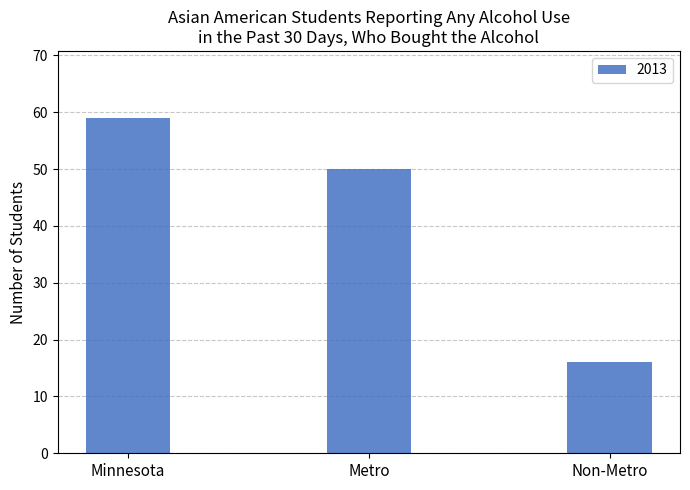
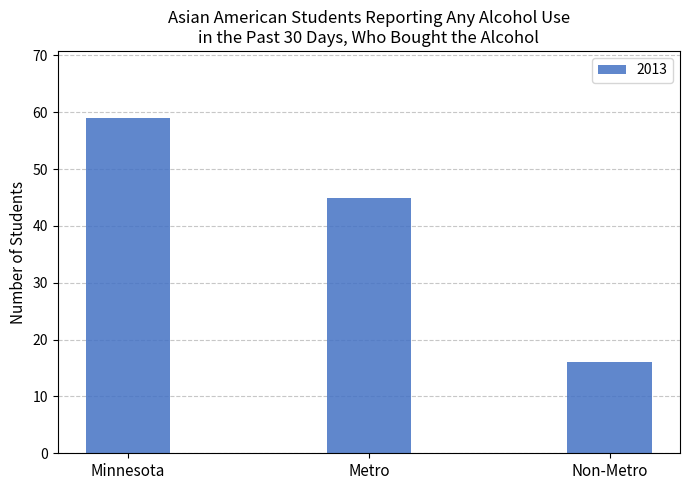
Metro: 50 -> 45
